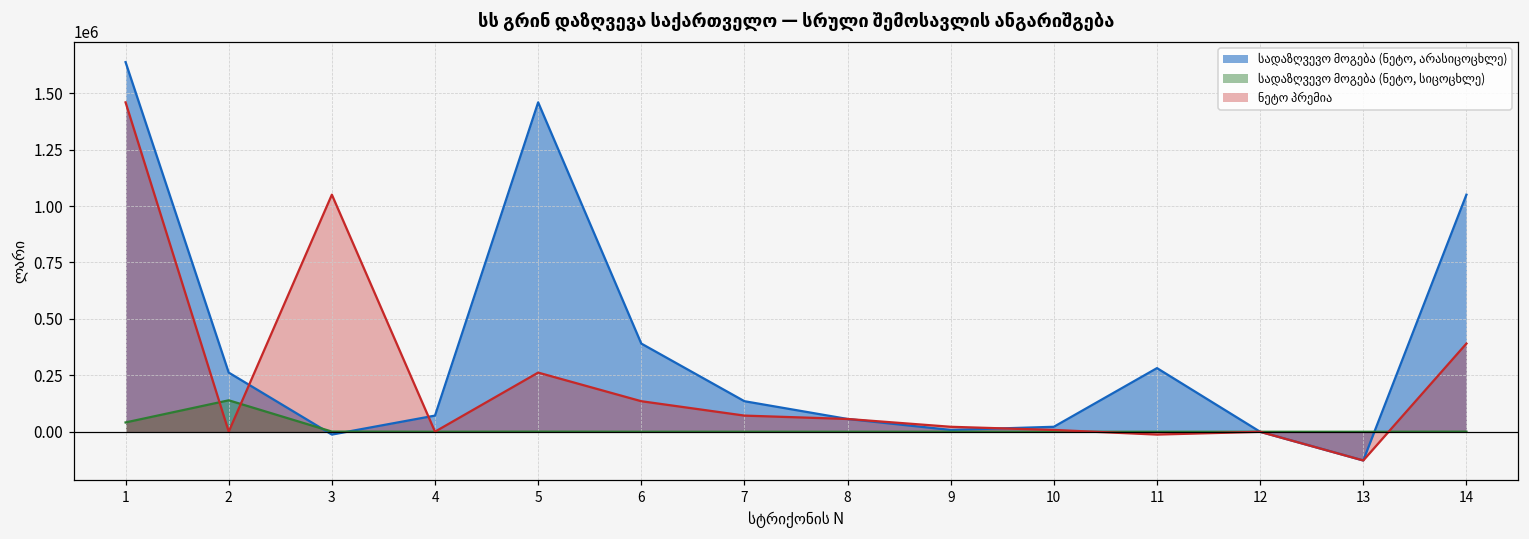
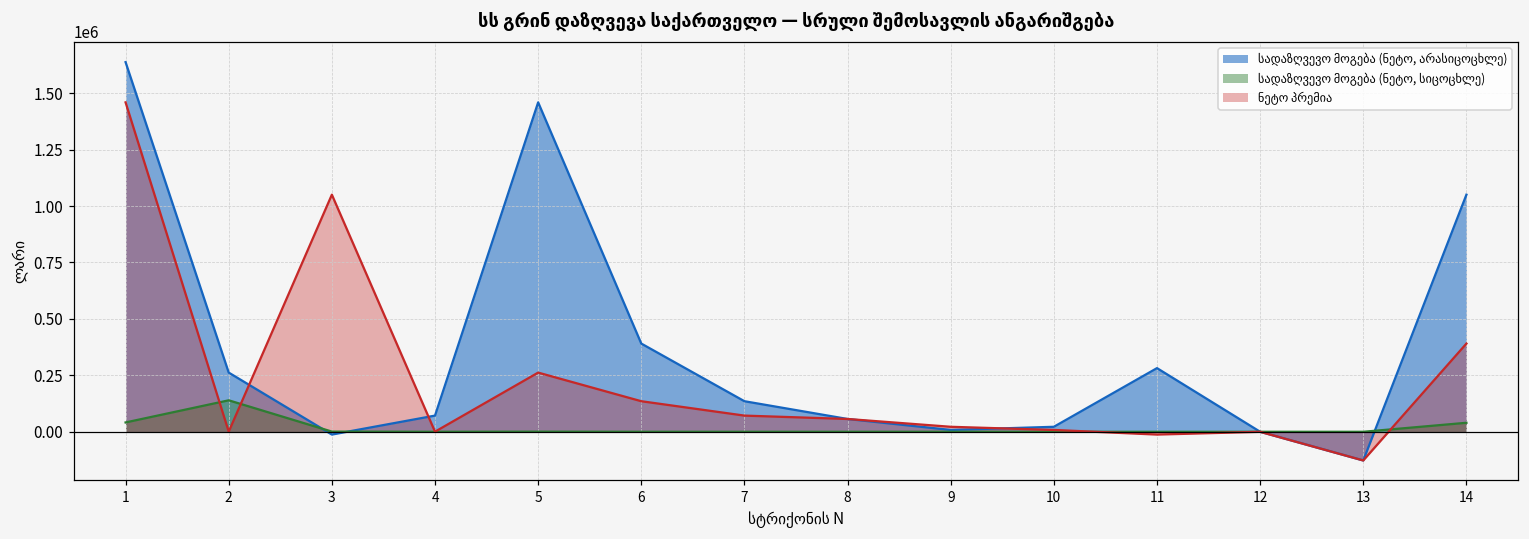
სადაზღვევო მოგება (ნეტო, სიცოცხლე), 14: 0 -> 40000
